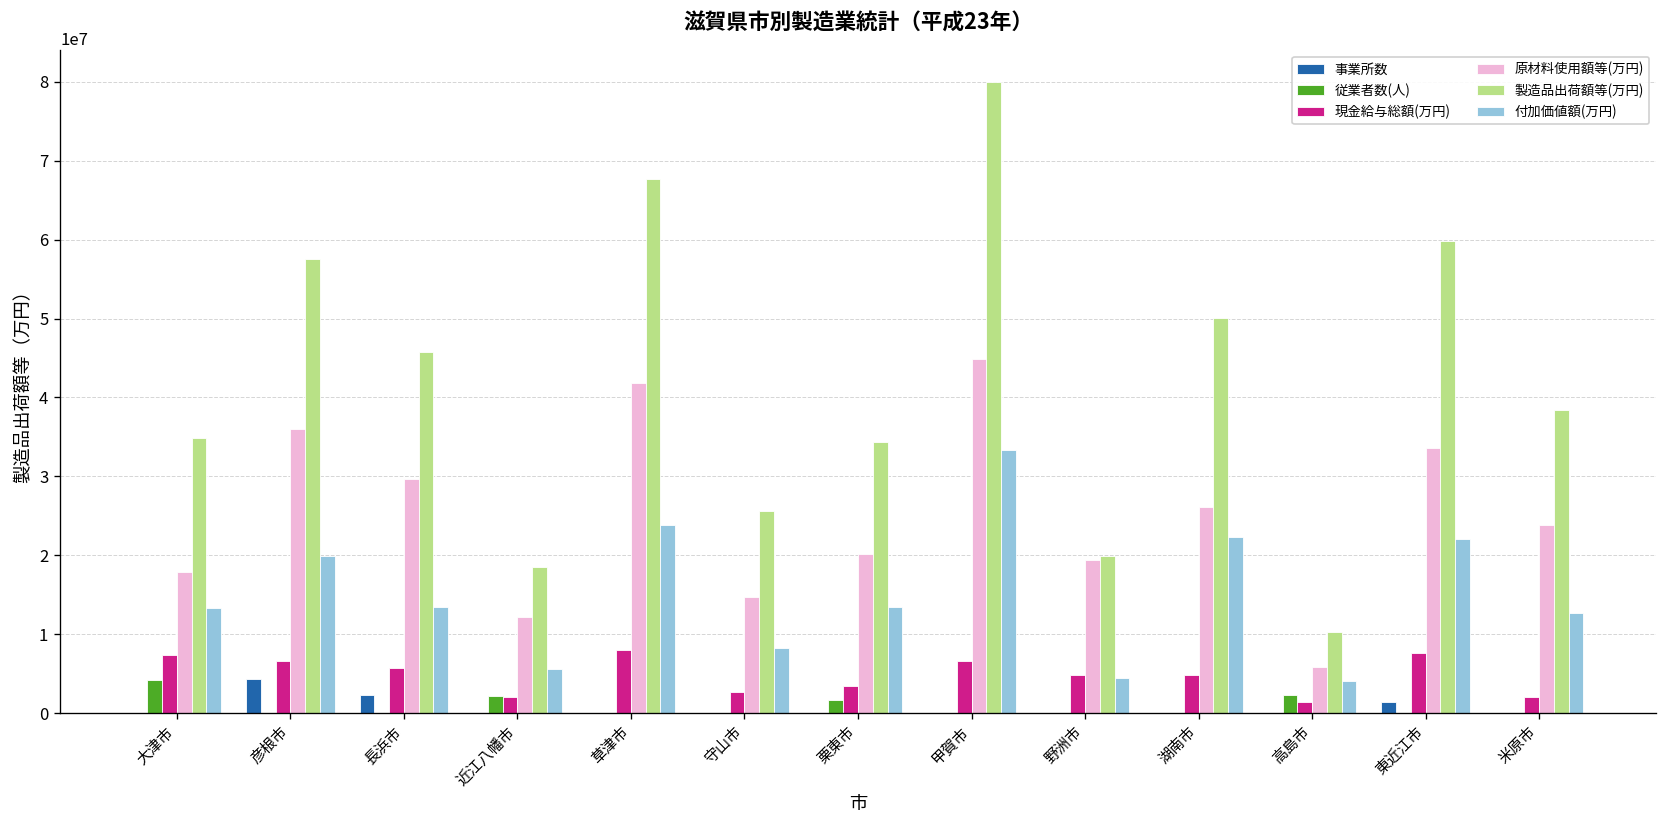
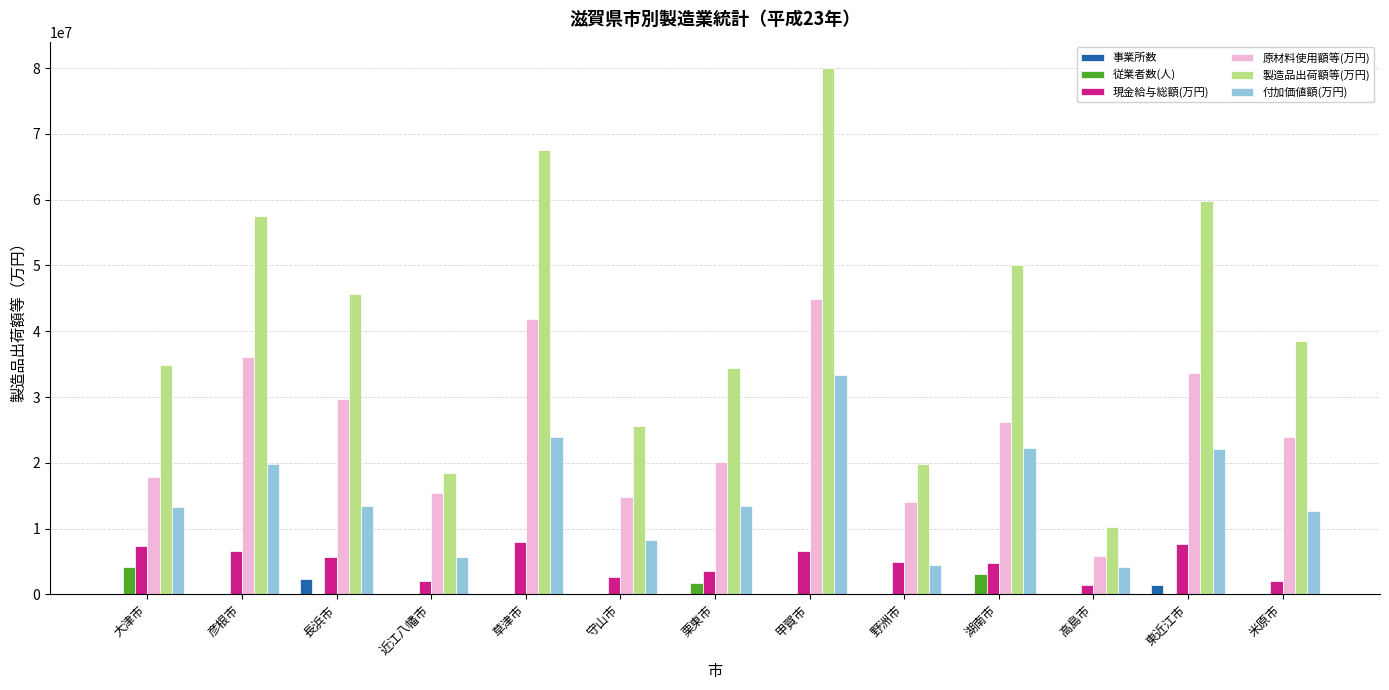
事業所数, 彦根市: 4000000 -> 0
従業者数(人), 近江八幡市: 2000000 -> 0
原材料使用額等(万円), 近江八幡市: 12000000 -> 15000000
原材料使用額等(万円), 野洲市: 19000000 -> 14000000
従業者数(人), 湖南市: 0 -> 3000000
従業者数(人), 高島市: 2000000 -> 0
